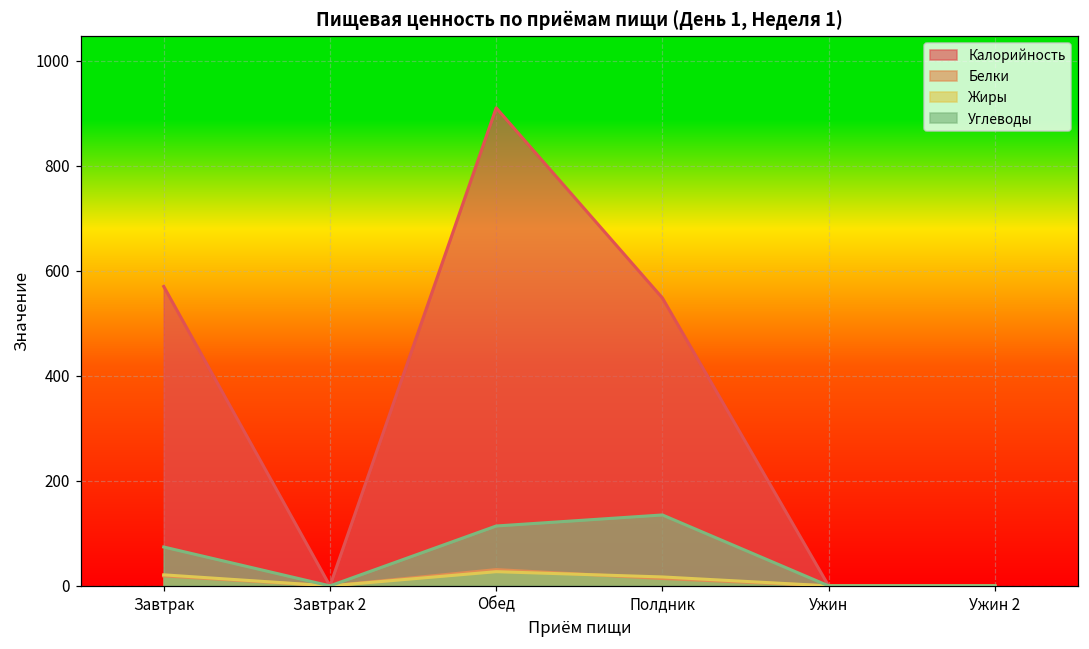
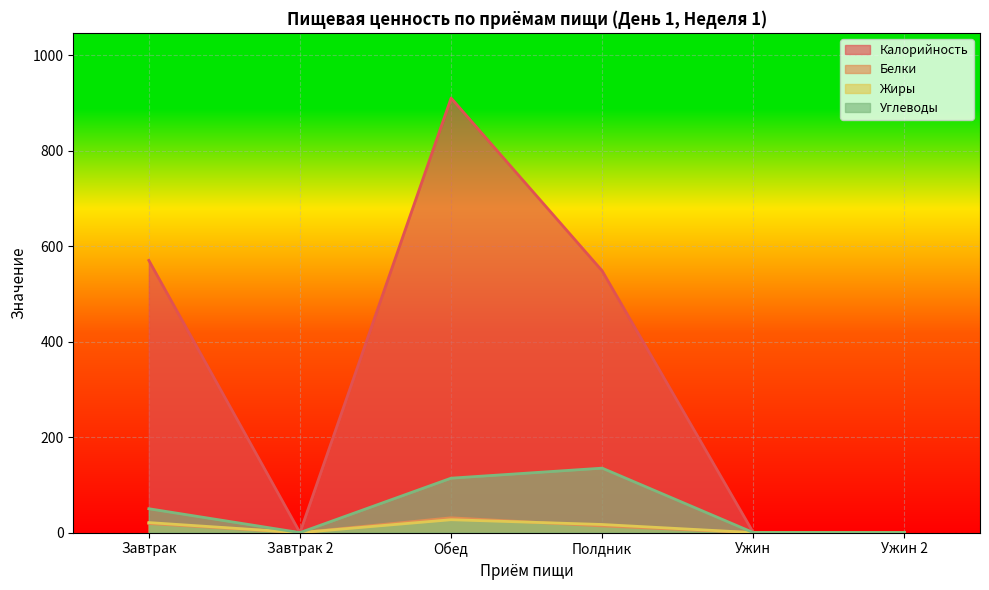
Углеводы, Завтрак: 70 -> 50
